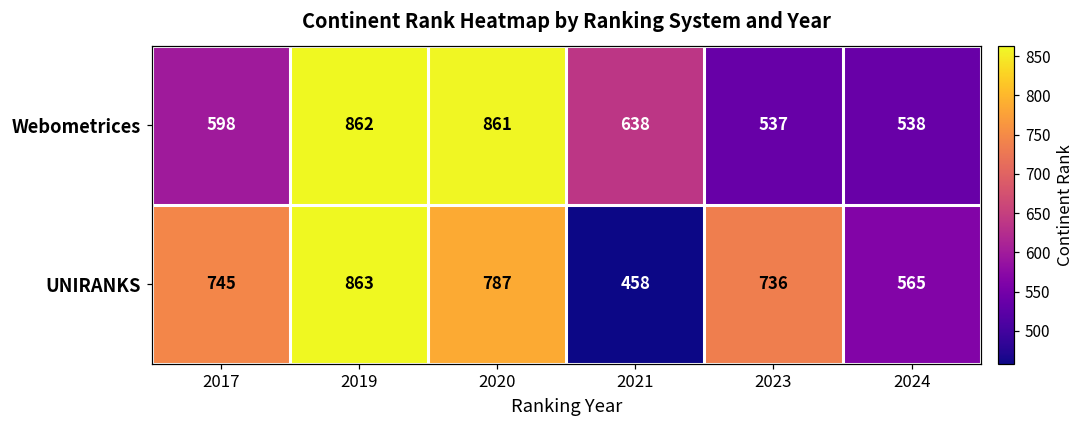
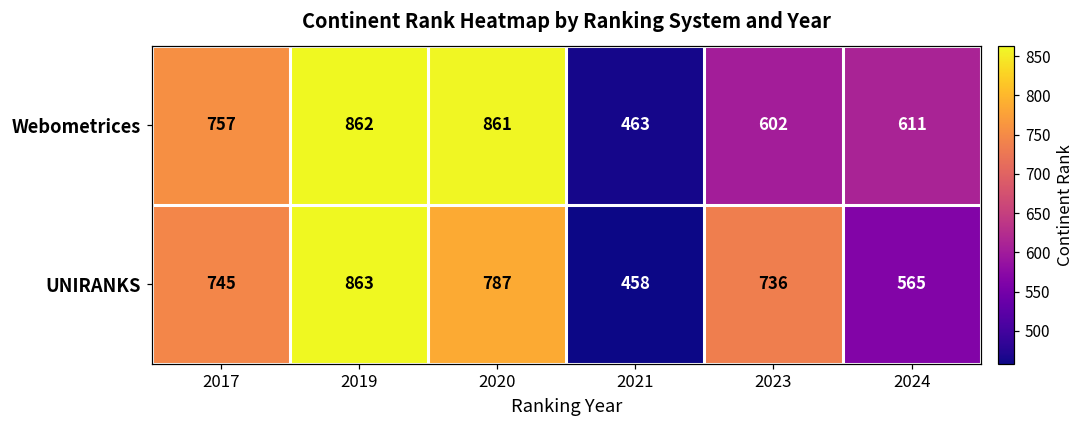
Webometrices, 2017: 598 -> 757
Webometrices, 2021: 638 -> 463
Webometrices, 2023: 537 -> 602
Webometrices, 2024: 538 -> 611
